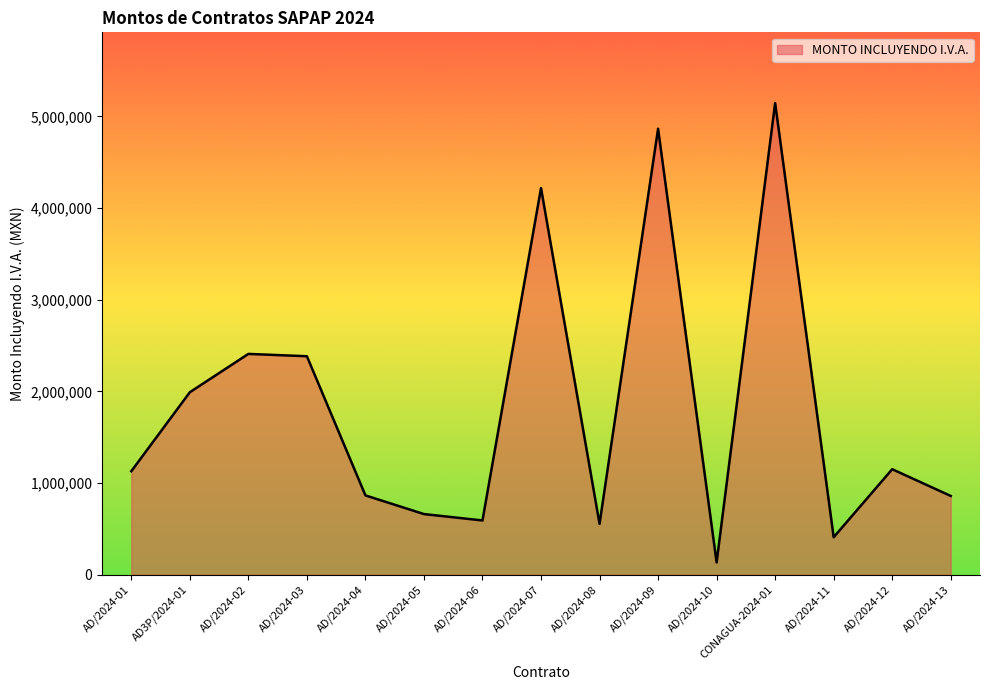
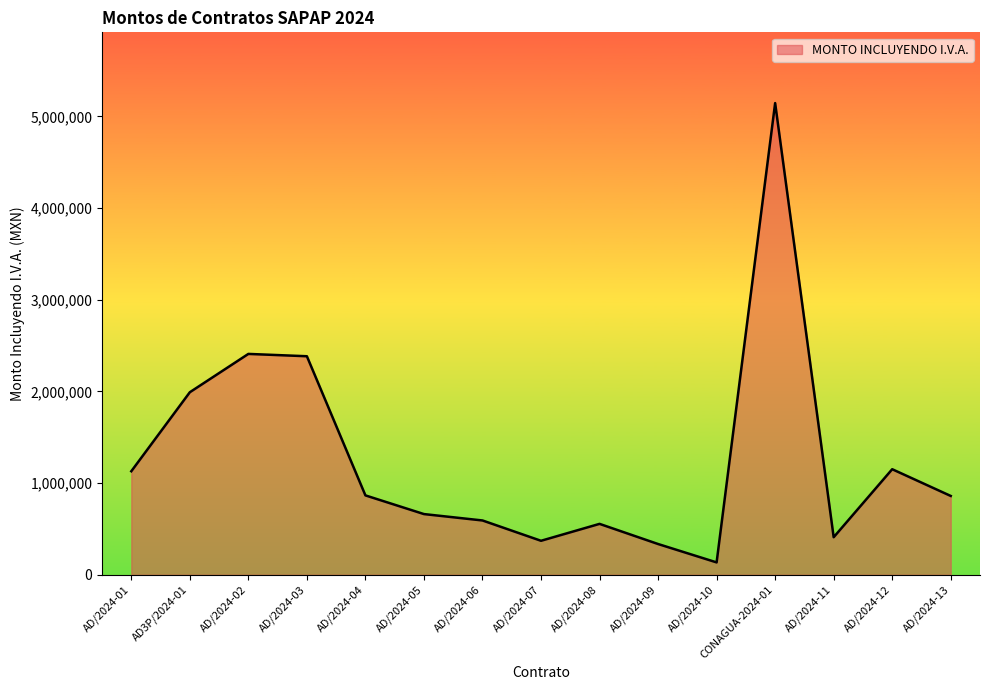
AD/2024-07: 4,200,000 -> 400,000
AD/2024-09: 4,900,000 -> 300,000
